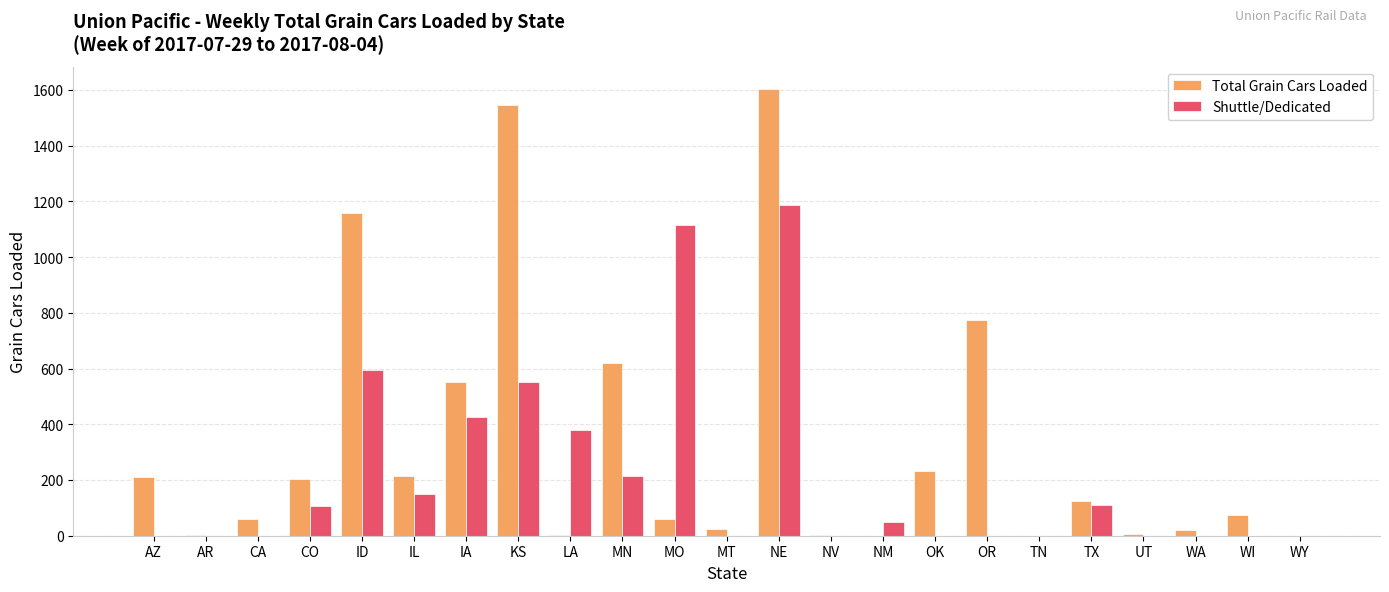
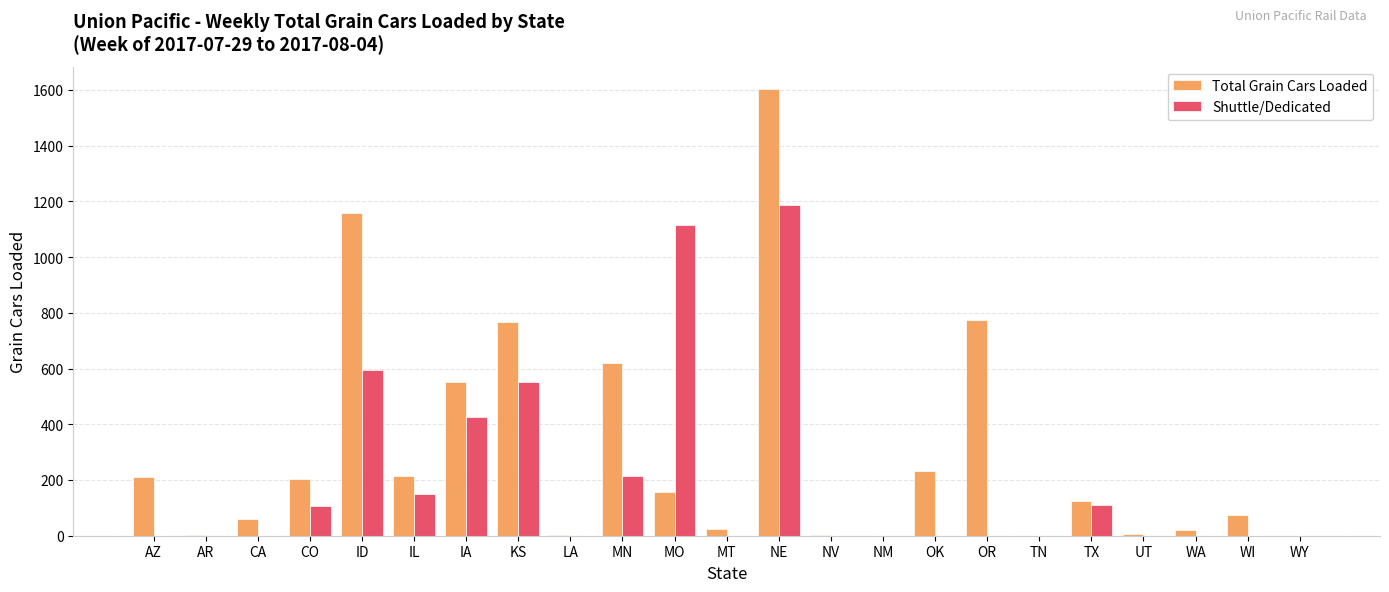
Total Grain Cars Loaded, KS: 1550 -> 770
Shuttle/Dedicated, LA: 380 -> 0
Total Grain Cars Loaded, MO: 60 -> 160
Shuttle/Dedicated, NM: 50 -> 0
